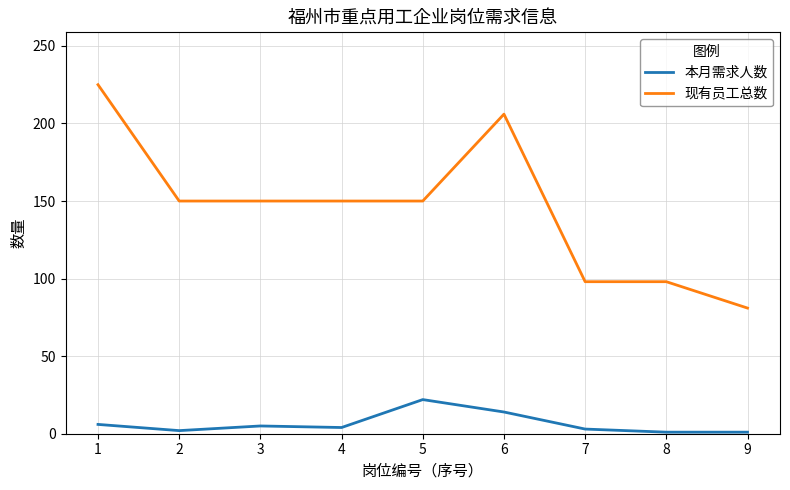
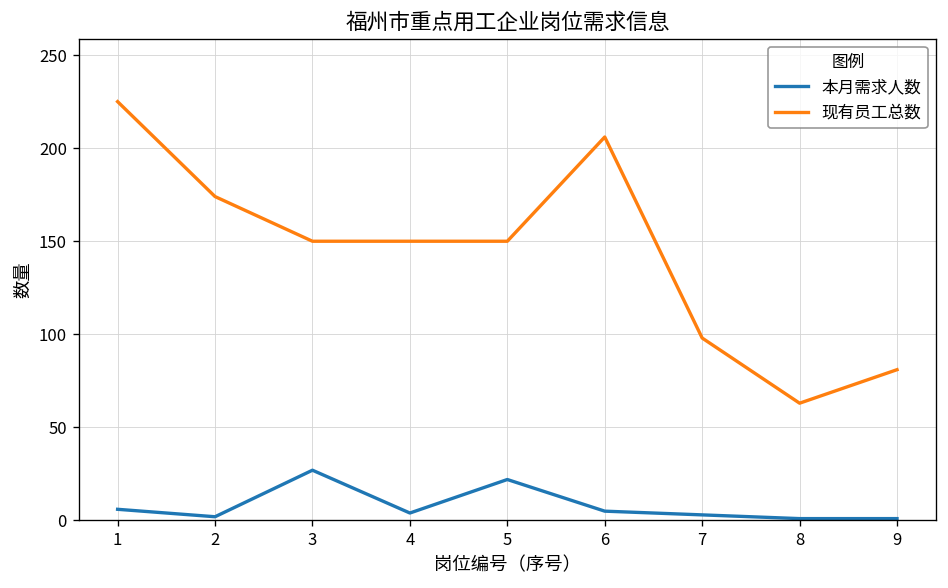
现有员工总数, 2: 150 -> 174
本月需求人数, 3: 5 -> 27
本月需求人数, 6: 14 -> 5
现有员工总数, 8: 98 -> 63
